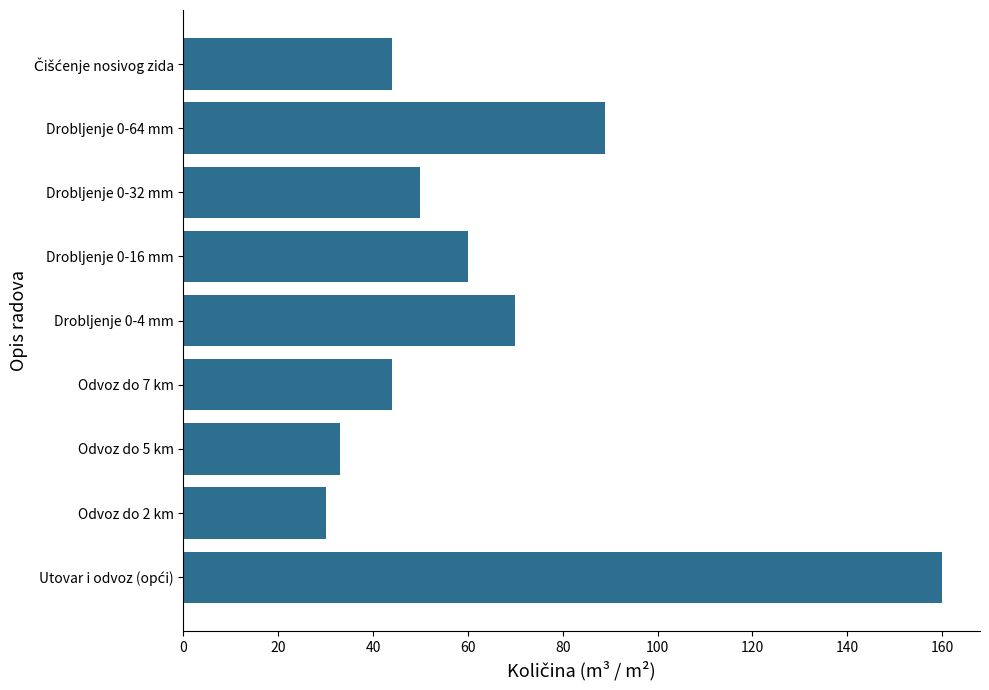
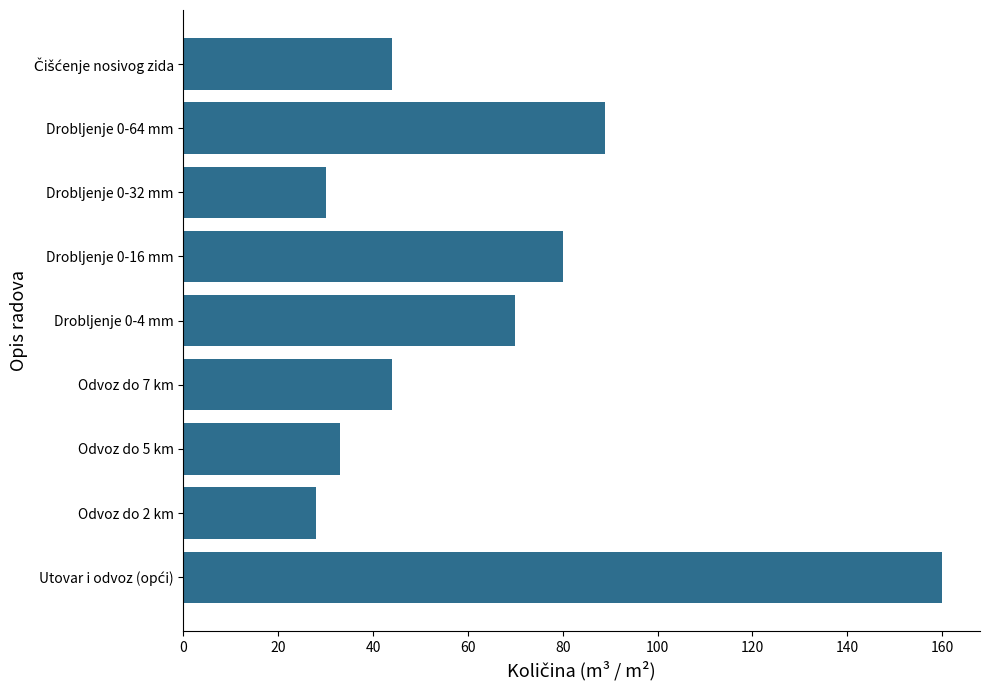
Drobljenje 0-32 mm: 50 -> 30
Drobljenje 0-16 mm: 60 -> 80
Odvoz do 2 km: 30 -> 28
